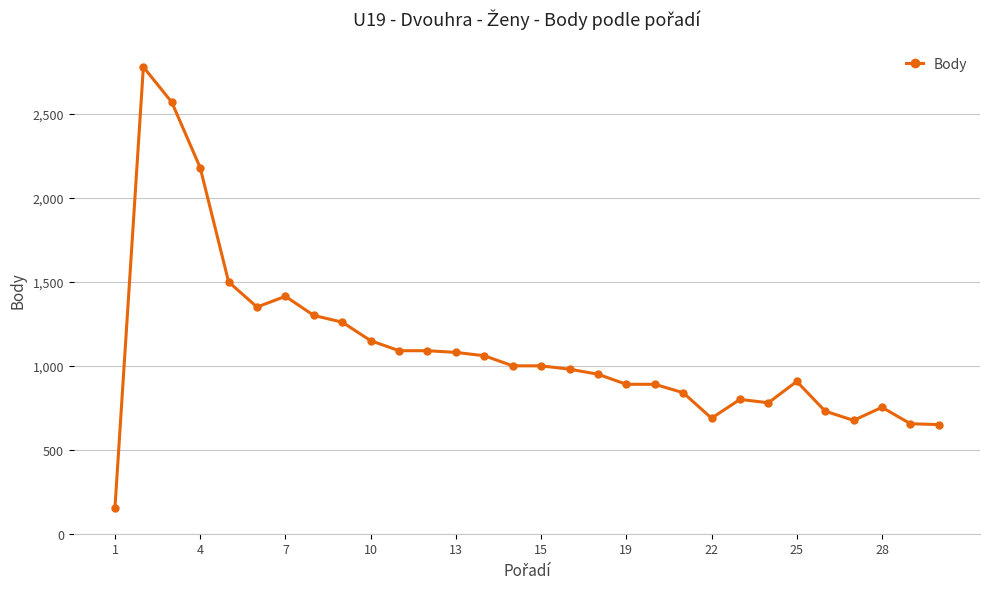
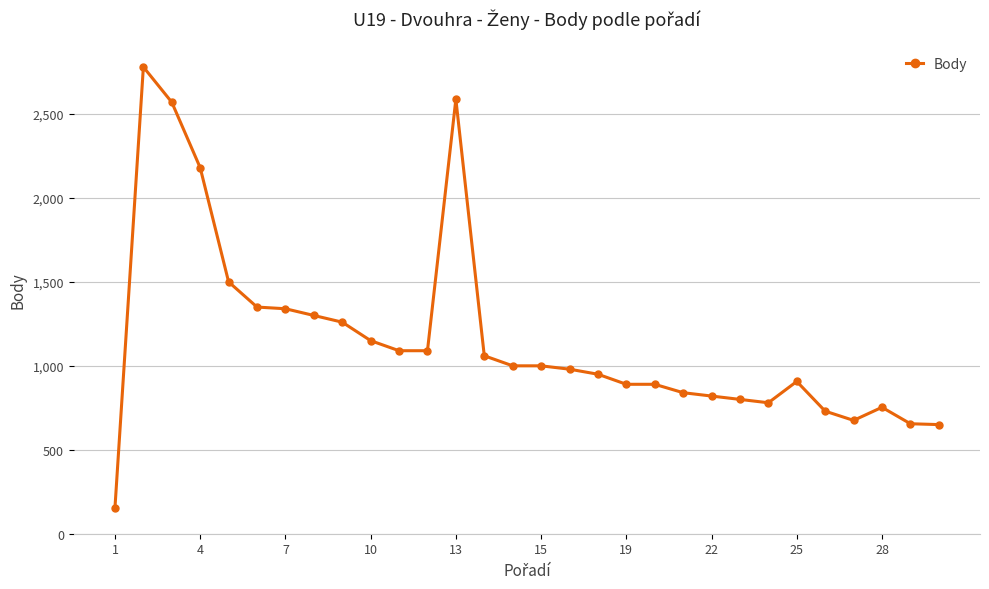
7: 1,410 -> 1,340
13: 1,080 -> 2,590
22: 690 -> 820
